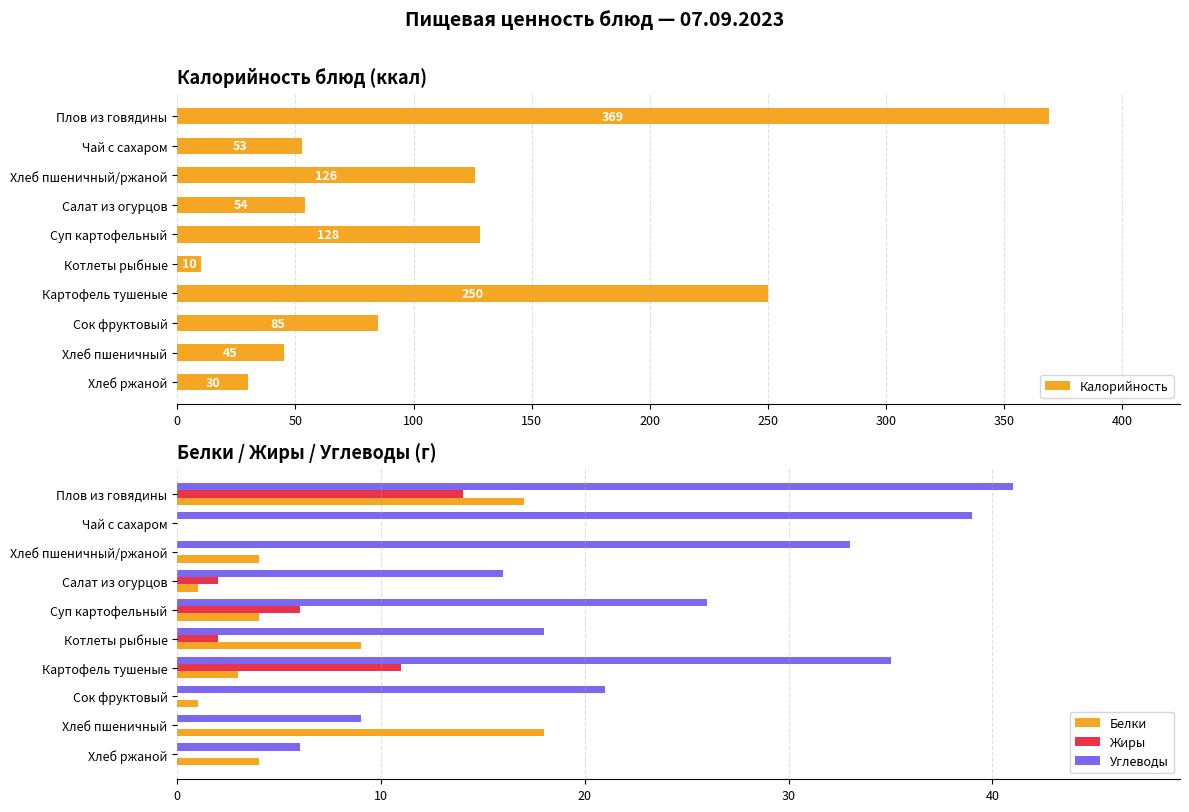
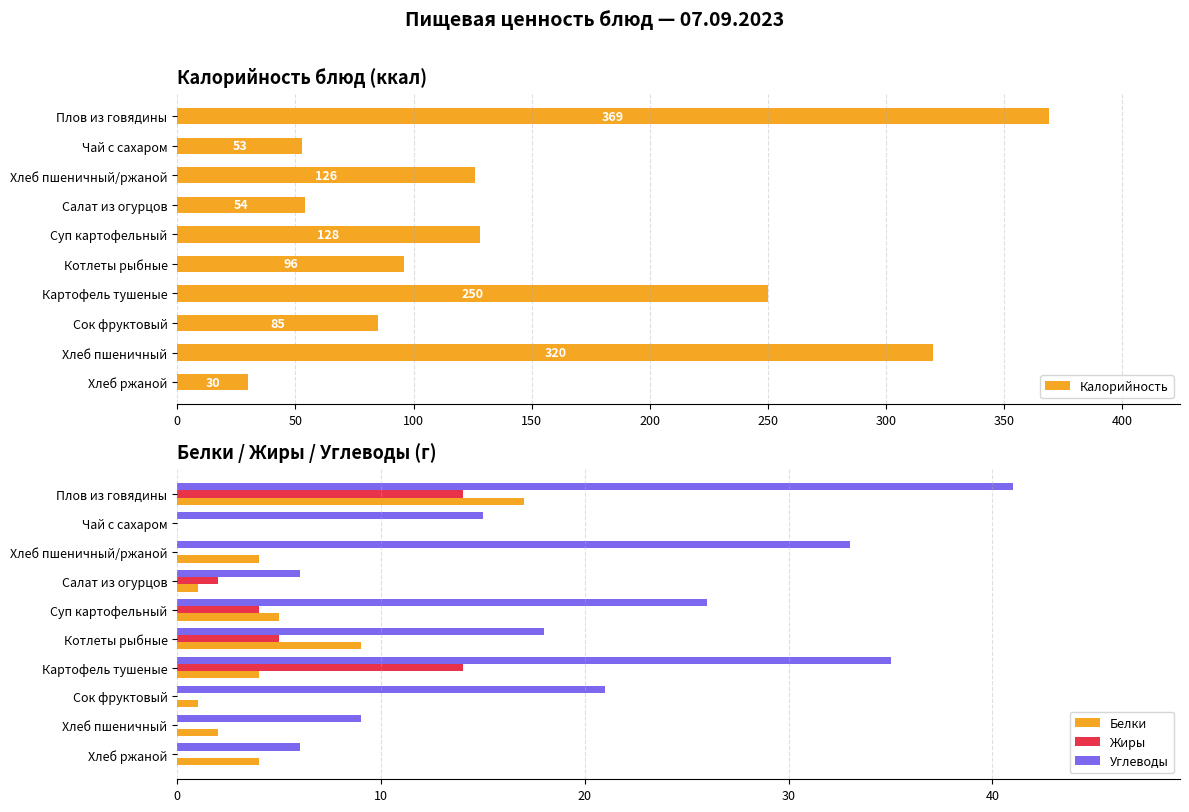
Калорийность блюд (ккал), Котлеты рыбные: 10 -> 96
Калорийность блюд (ккал), Хлеб пшеничный: 45 -> 320
Белки / Жиры / Углеводы (г), Углеводы, Чай с сахаром: 39 -> 15
Белки / Жиры / Углеводы (г), Углеводы, Салат из огурцов: 16 -> 6
Белки / Жиры / Углеводы (г), Жиры, Суп картофельный: 6 -> 4
Белки / Жиры / Углеводы (г), Белки, Суп картофельный: 4 -> 5
Белки / Жиры / Углеводы (г), Жиры, Котлеты рыбные: 2 -> 5
Белки / Жиры / Углеводы (г), Жиры, Картофель тушеные: 11 -> 14
Белки / Жиры / Углеводы (г), Белки, Картофель тушеные: 3 -> 4
Белки / Жиры / Углеводы (г), Белки, Хлеб пшеничный: 18 -> 2
